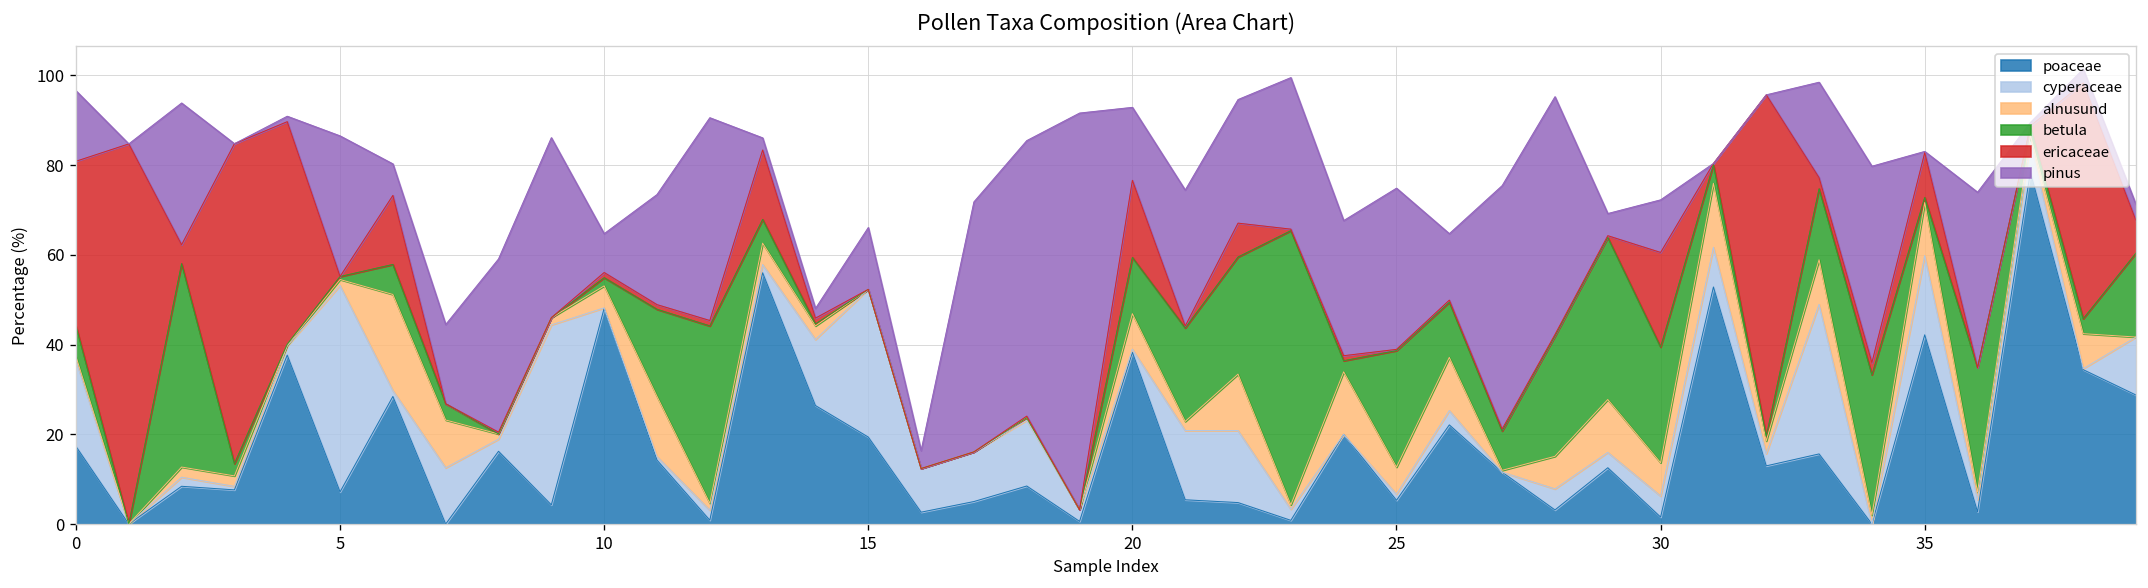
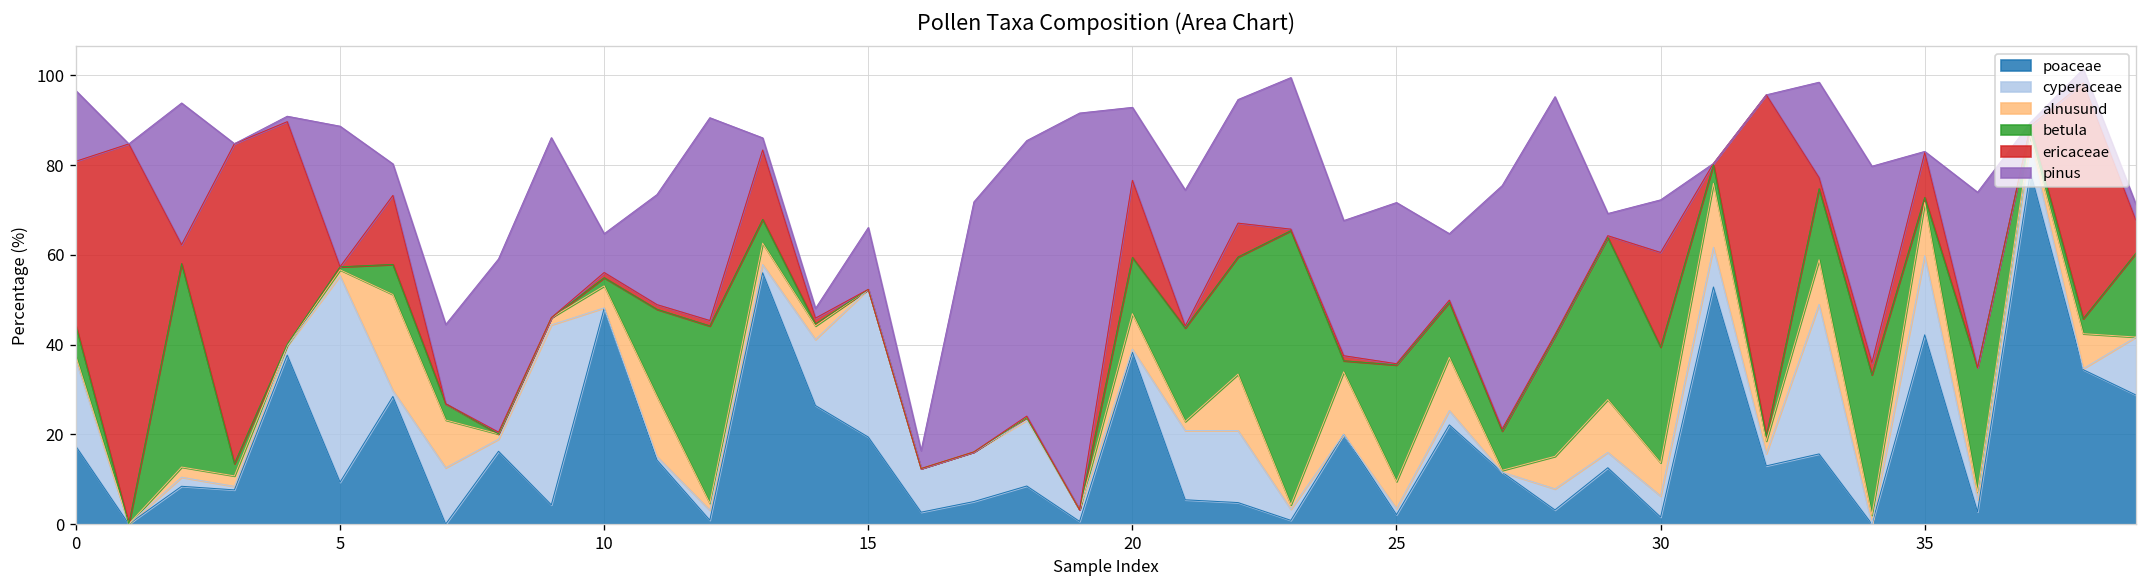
poaceae, 5: 7 -> 9
poaceae, 25: 5 -> 2
